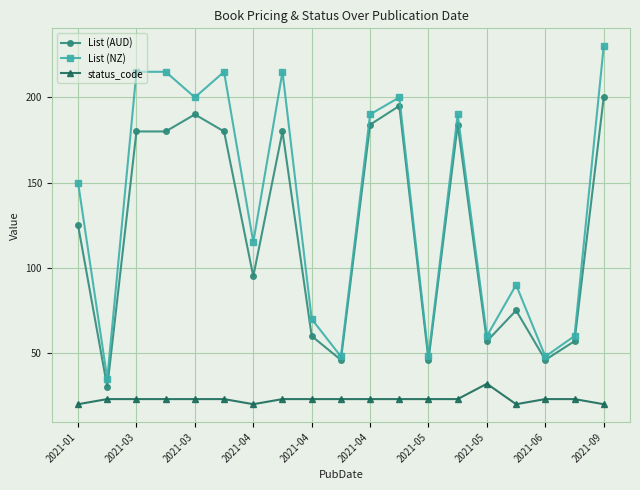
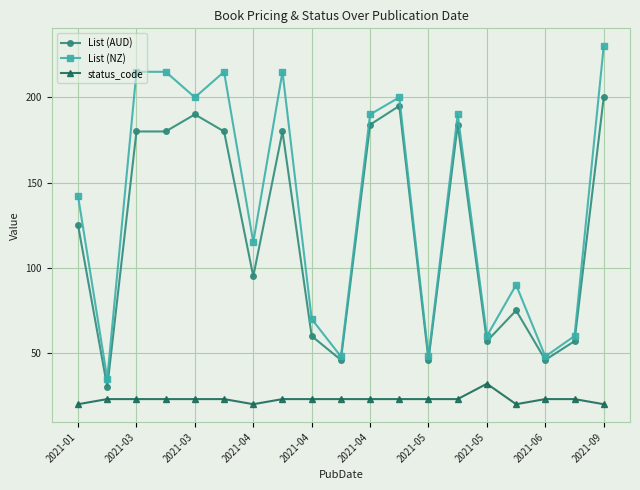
List (NZ), 2021-01: 150 -> 142
